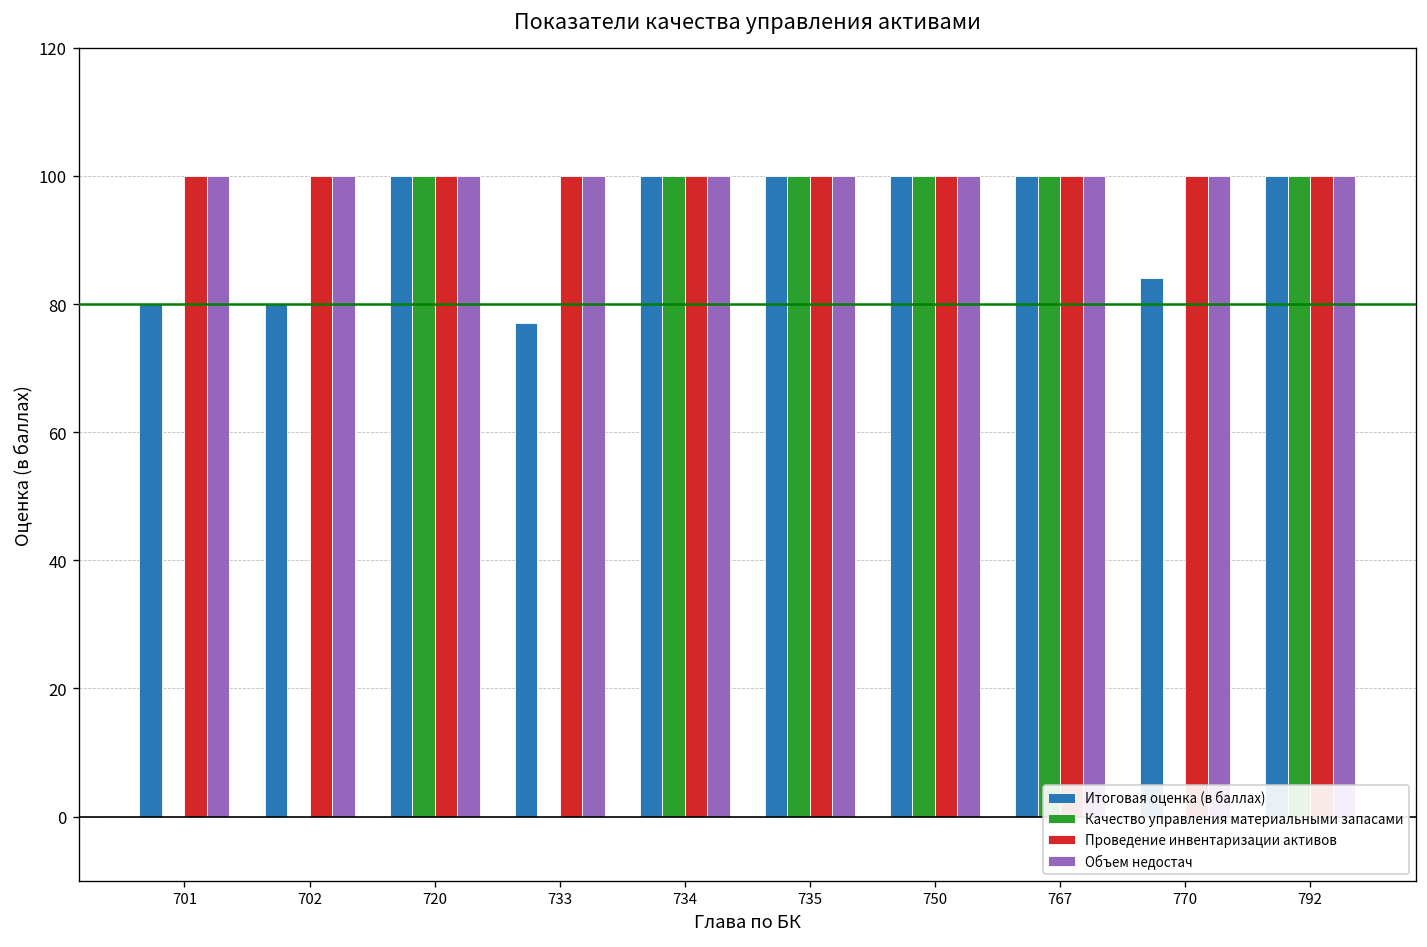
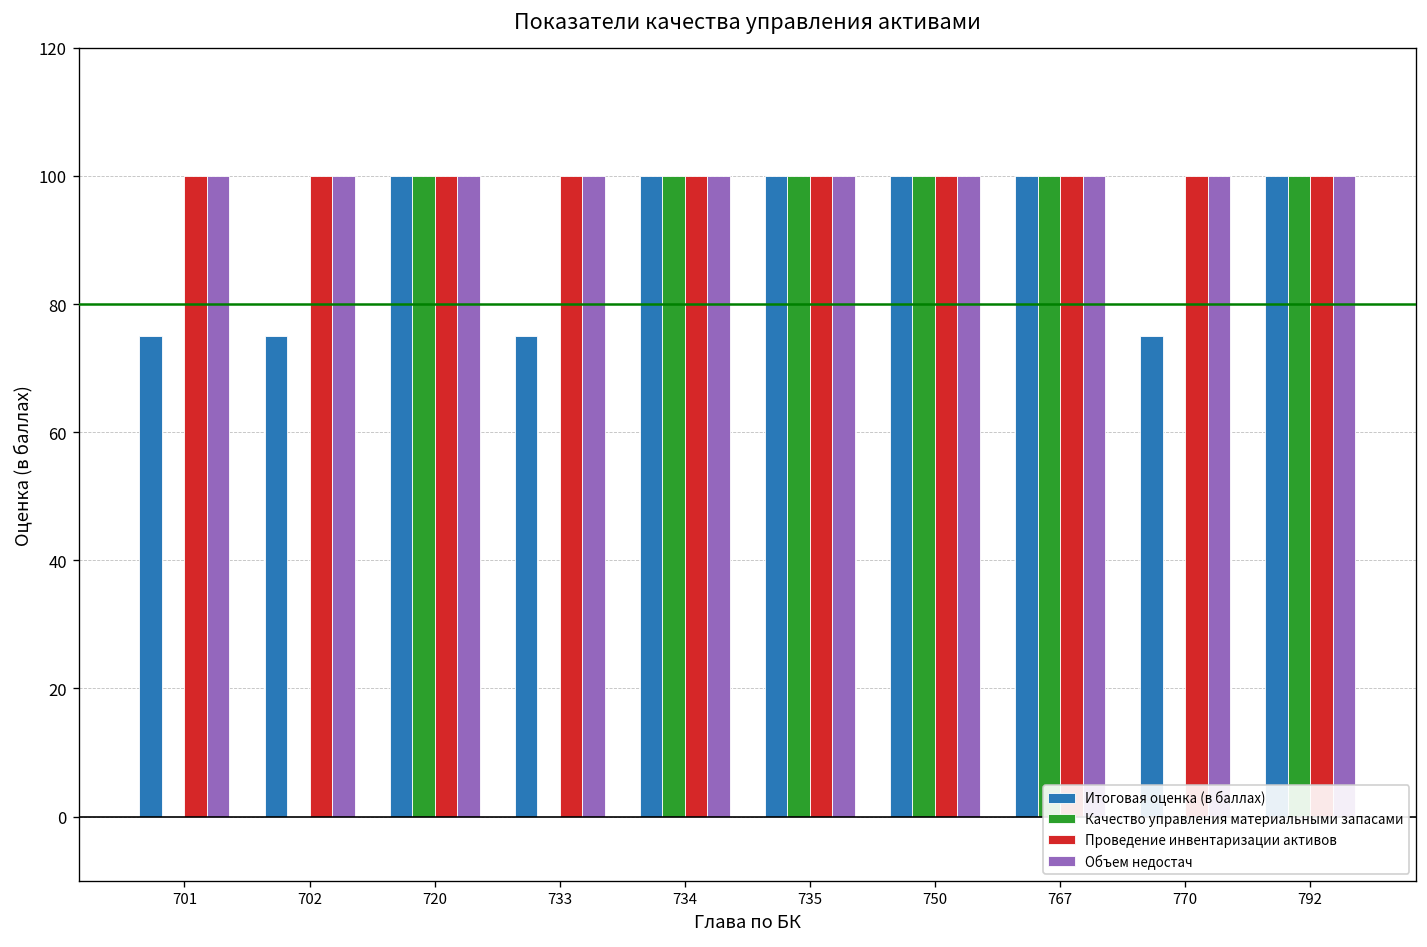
Итоговая оценка (в баллах), 701: 80 -> 75
Итоговая оценка (в баллах), 702: 80 -> 75
Итоговая оценка (в баллах), 733: 77 -> 75
Итоговая оценка (в баллах), 770: 84 -> 75
